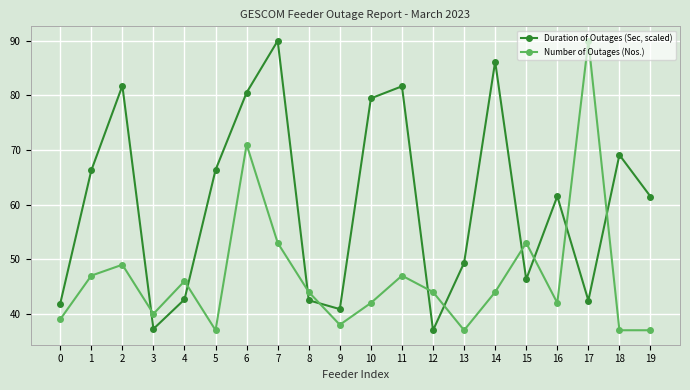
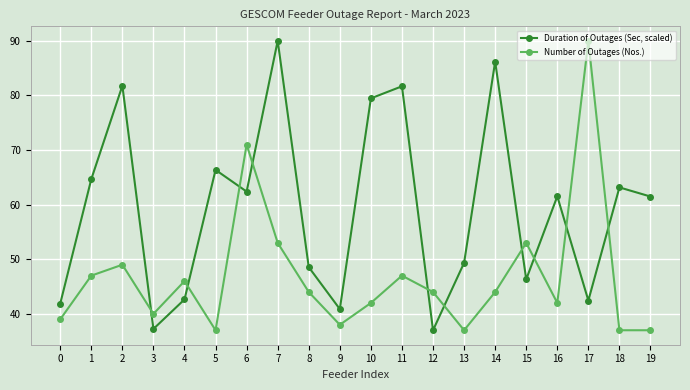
Duration of Outages (Sec, scaled), 1: 66 -> 65
Duration of Outages (Sec, scaled), 6: 81 -> 62
Duration of Outages (Sec, scaled), 8: 42 -> 49
Duration of Outages (Sec, scaled), 18: 69 -> 63
